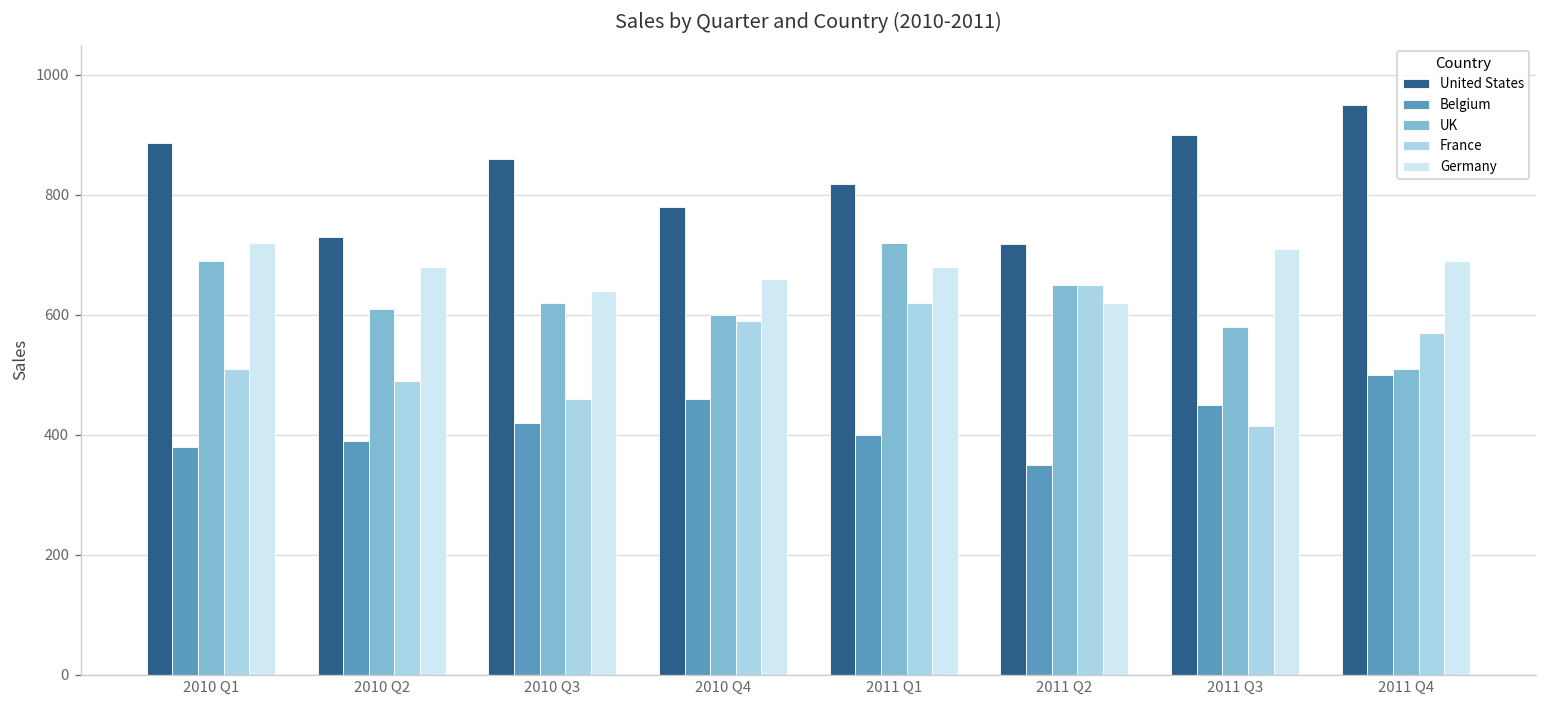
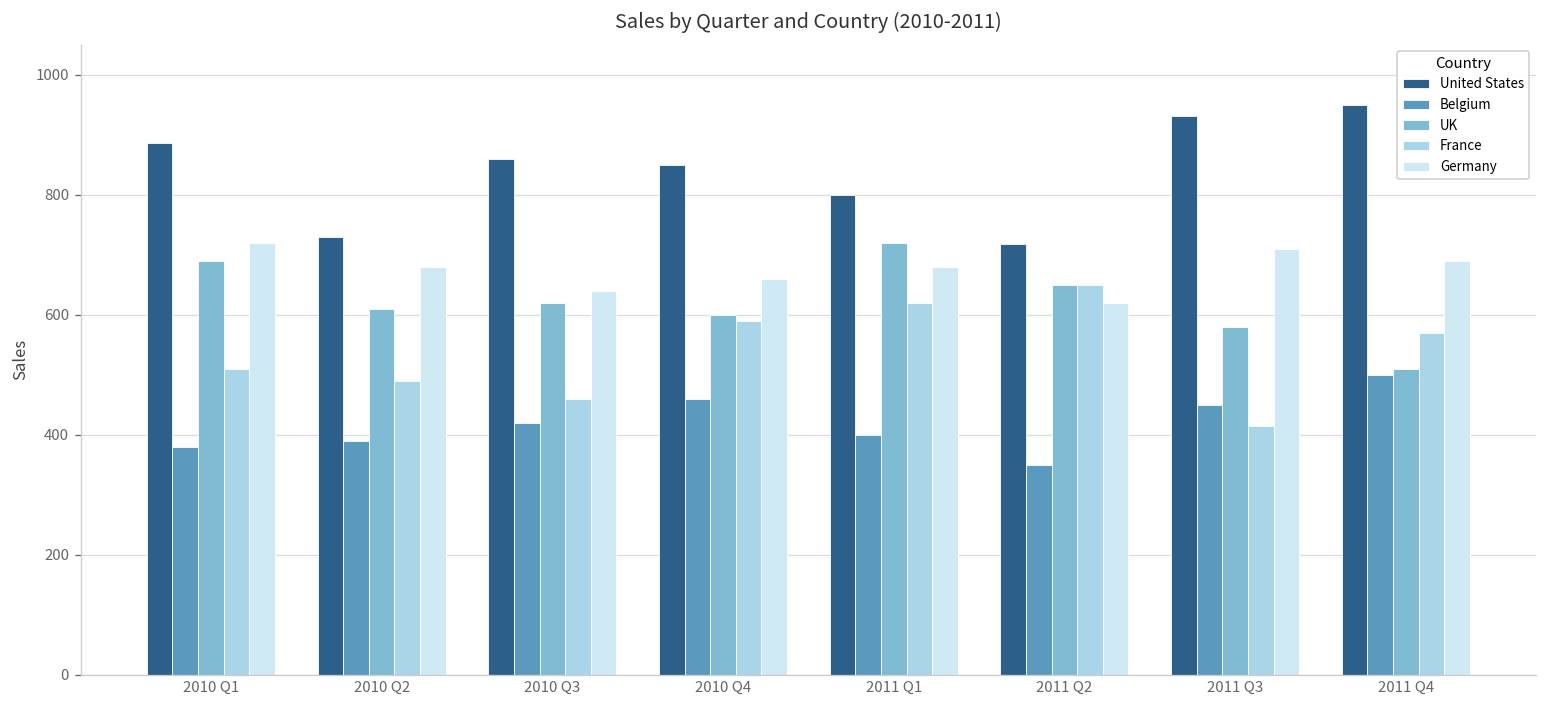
United States, 2010 Q4: 780 -> 850
United States, 2011 Q1: 820 -> 800
United States, 2011 Q3: 900 -> 930
